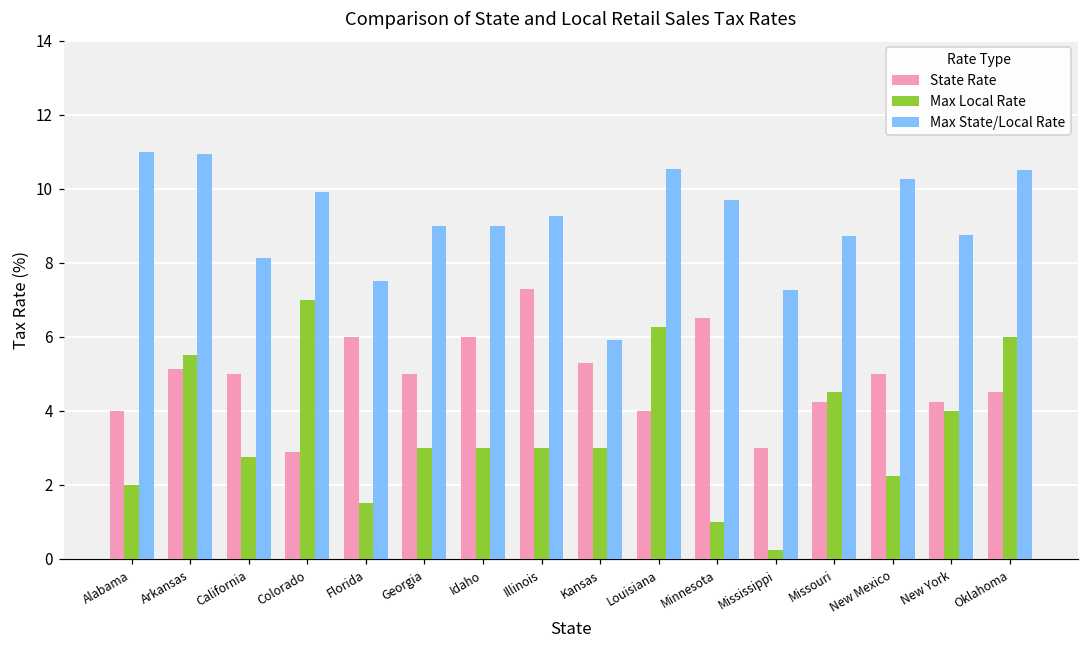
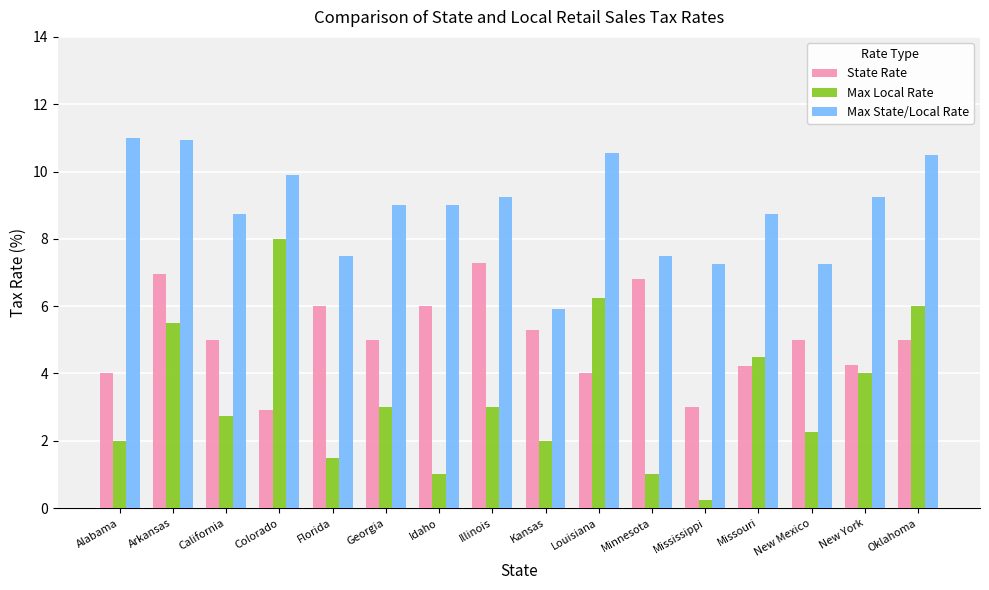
State Rate, Arkansas: 5.1 -> 7.0
Max State/Local Rate, California: 8.1 -> 8.8
Max Local Rate, Colorado: 7 -> 8
Max Local Rate, Idaho: 3 -> 1
Max Local Rate, Kansas: 3 -> 2
State Rate, Minnesota: 6.5 -> 6.8
Max State/Local Rate, Minnesota: 9.7 -> 7.5
Max State/Local Rate, New Mexico: 10.3 -> 7.3
Max State/Local Rate, New York: 8.8 -> 9.2
State Rate, Oklahoma: 4.5 -> 5.0
